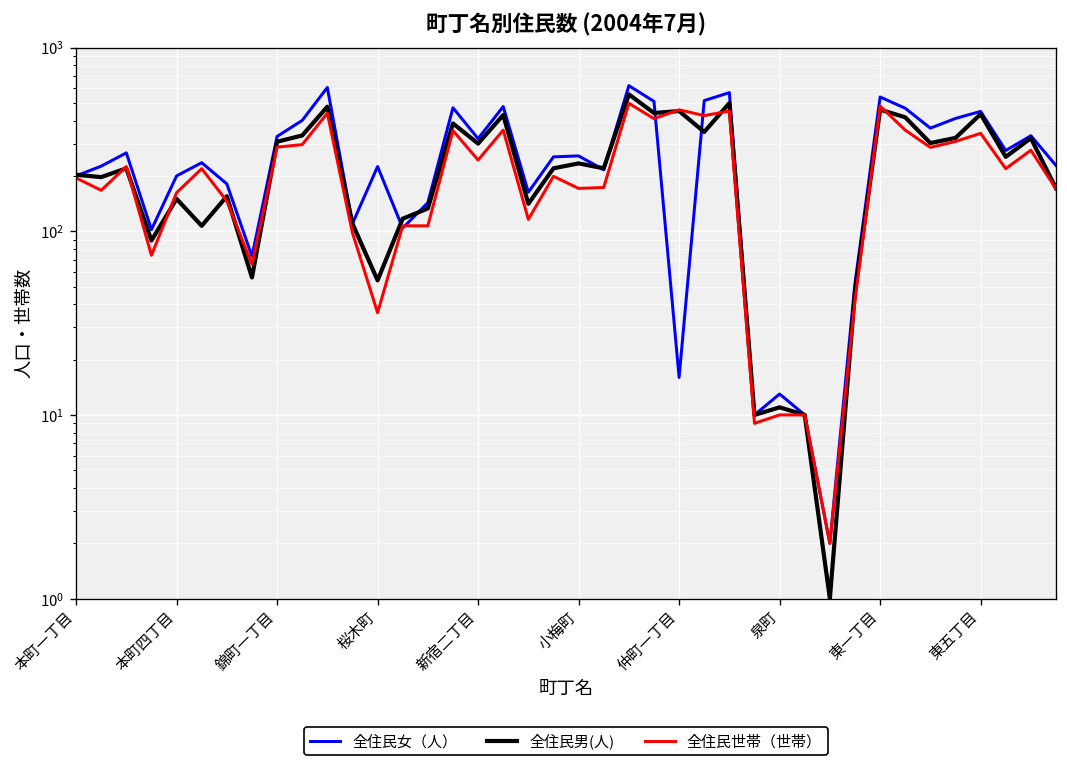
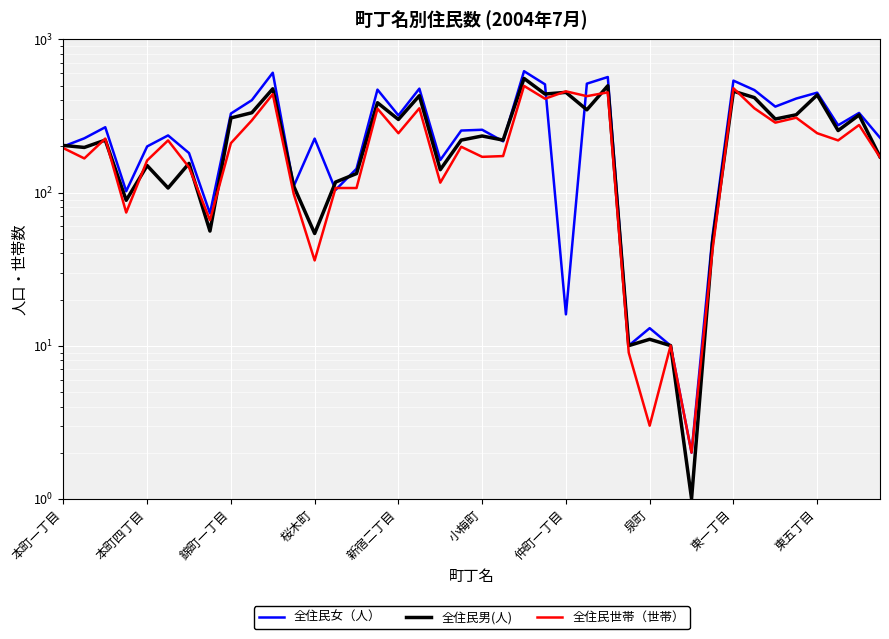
全住民世帯（世帯）, 錦町一丁目: 290 -> 210
全住民世帯（世帯）, 泉町: 10 -> 3
全住民世帯（世帯）, 東五丁目: 340 -> 240
